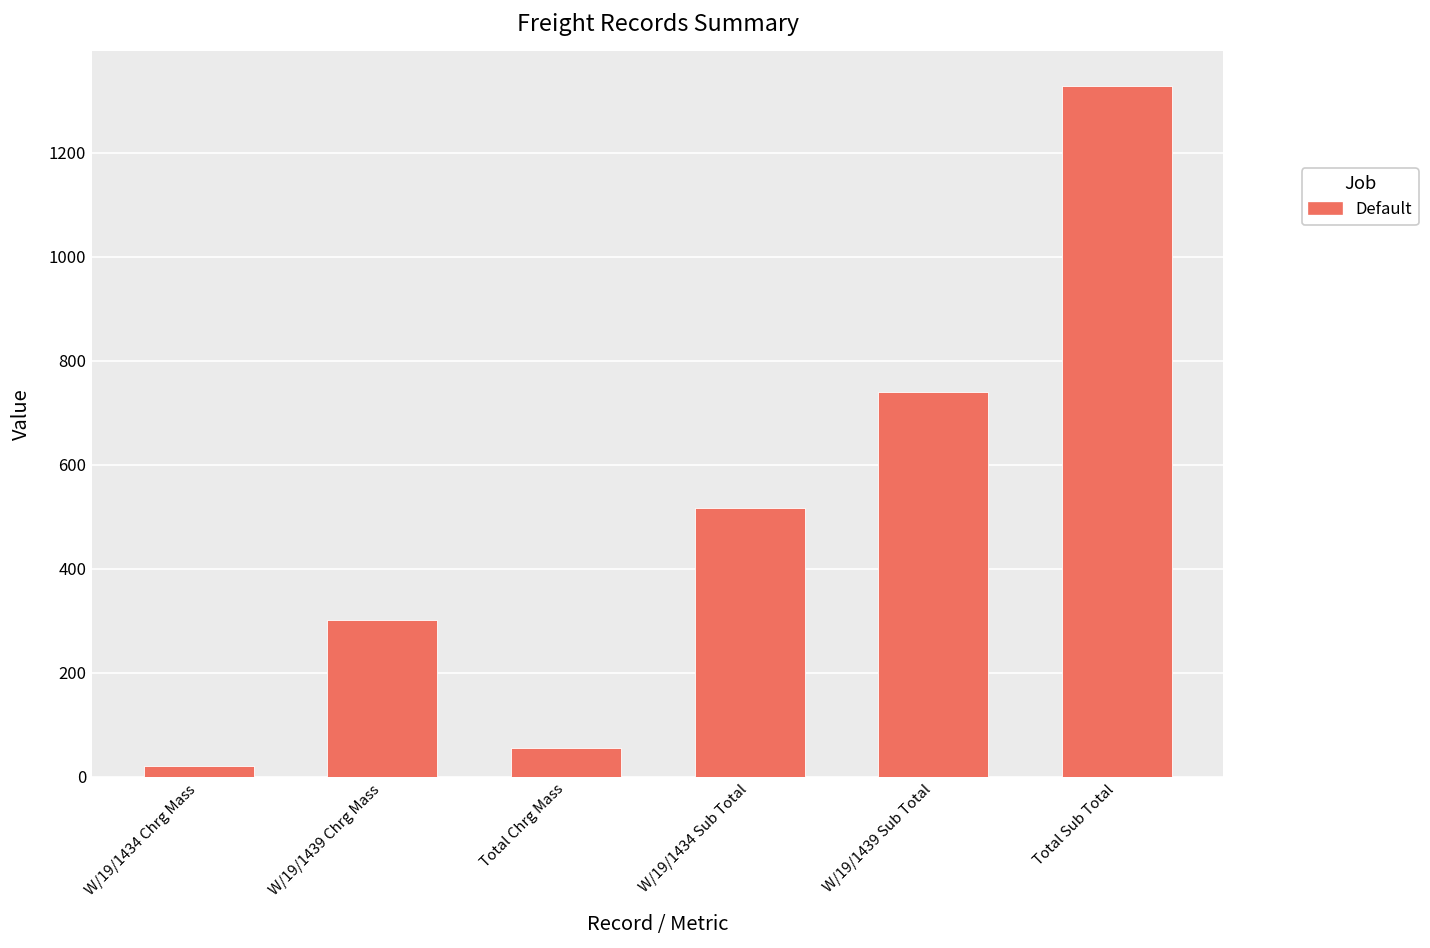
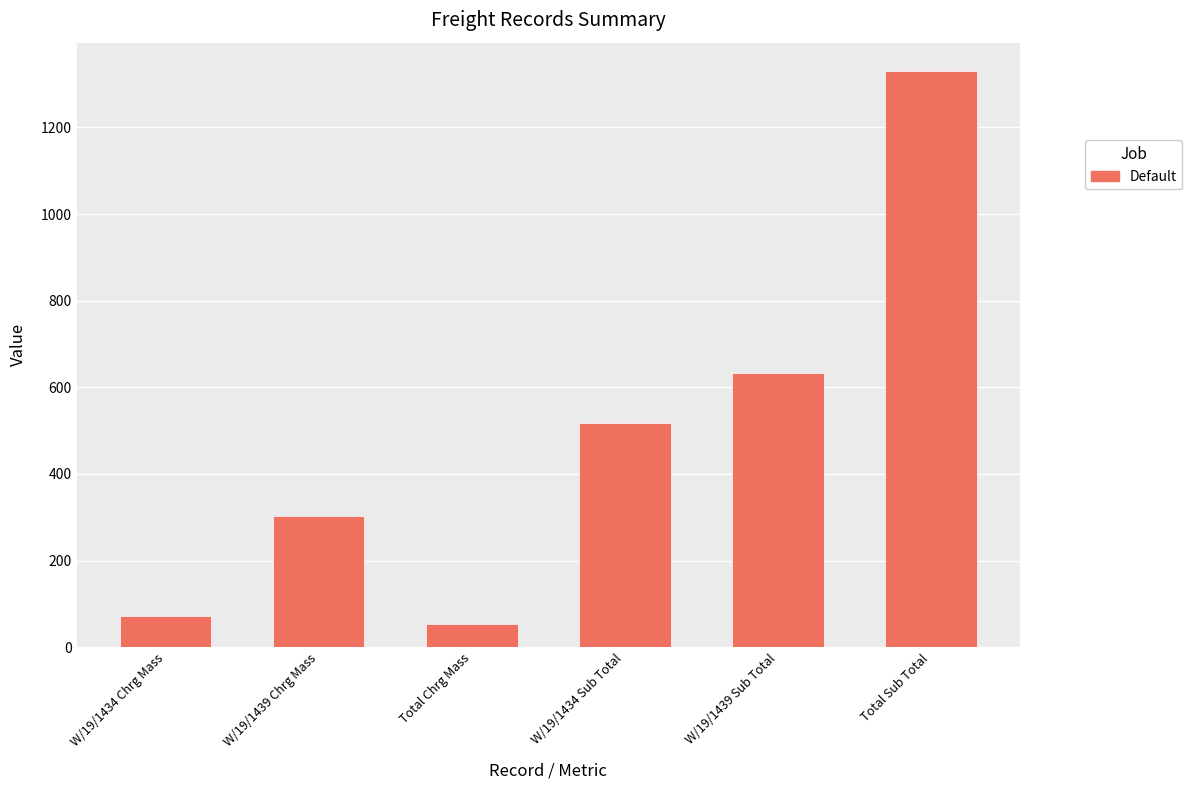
W/19/1434 Chrg Mass: 20 -> 70
W/19/1439 Sub Total: 740 -> 630
